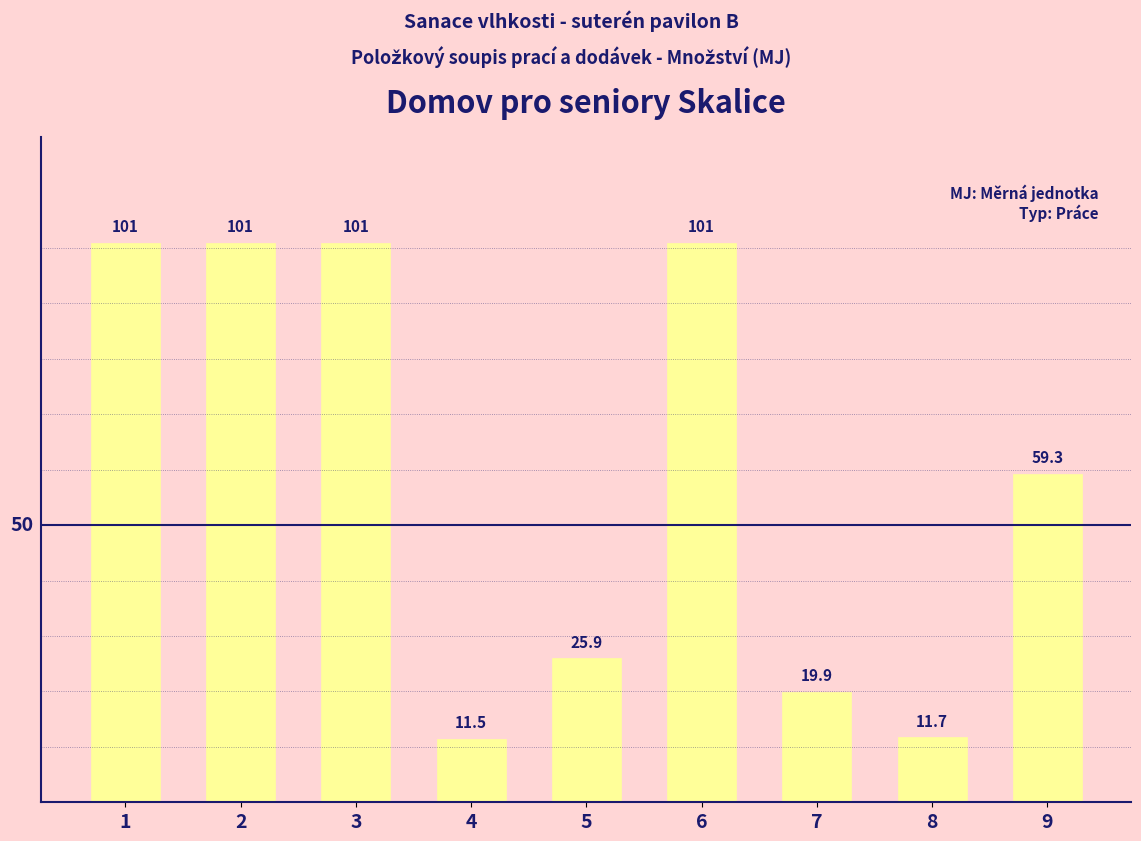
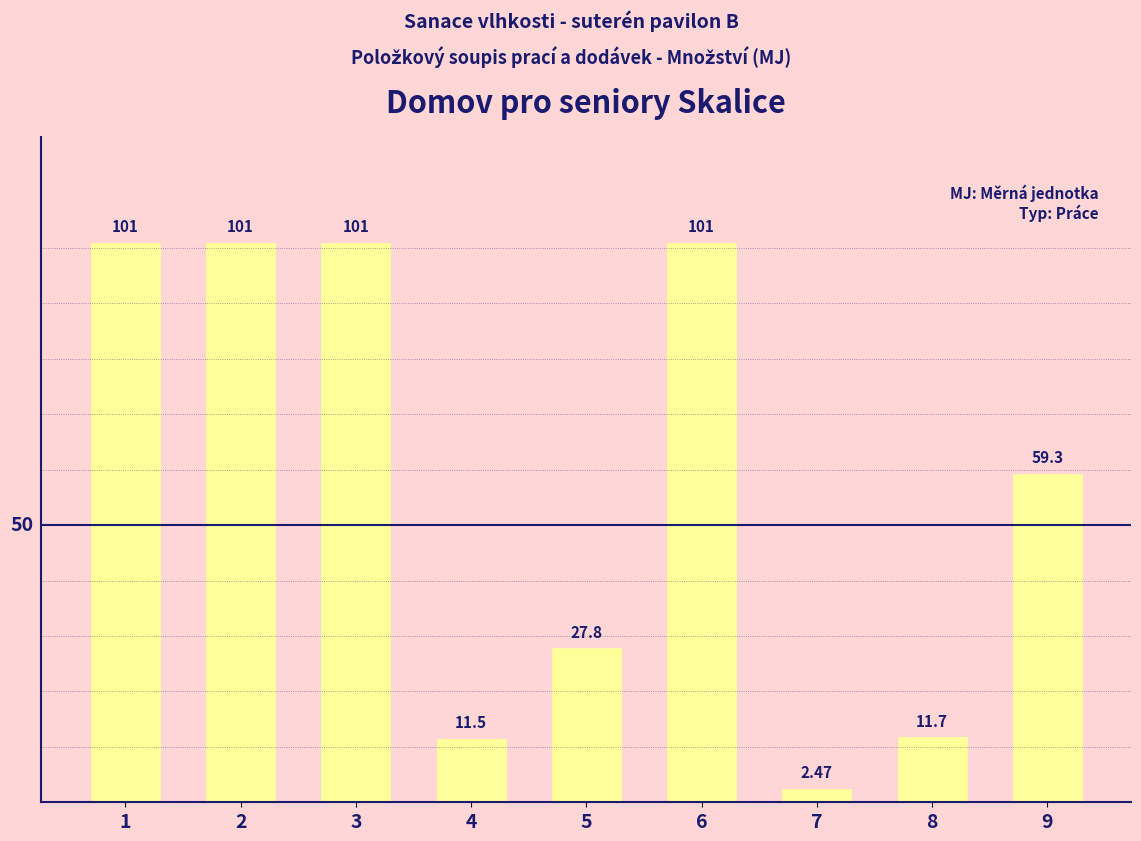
5: 25.9 -> 27.8
7: 19.9 -> 2.47
